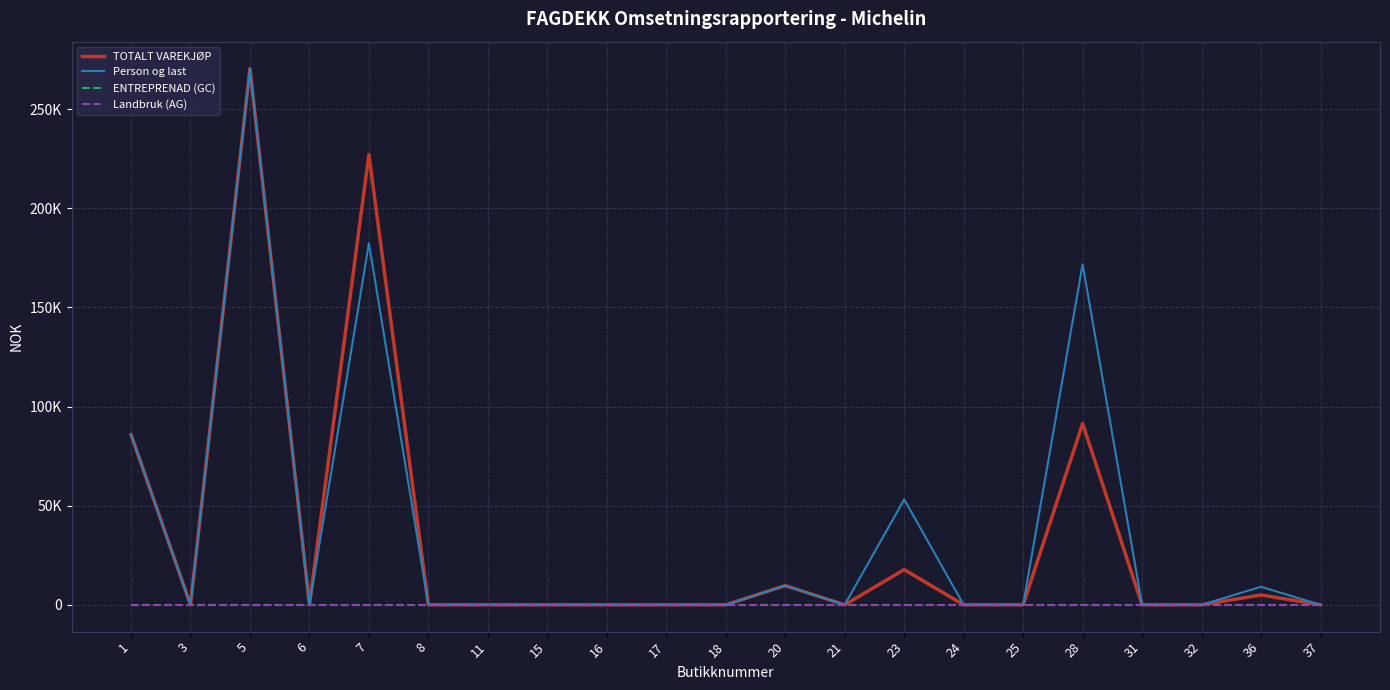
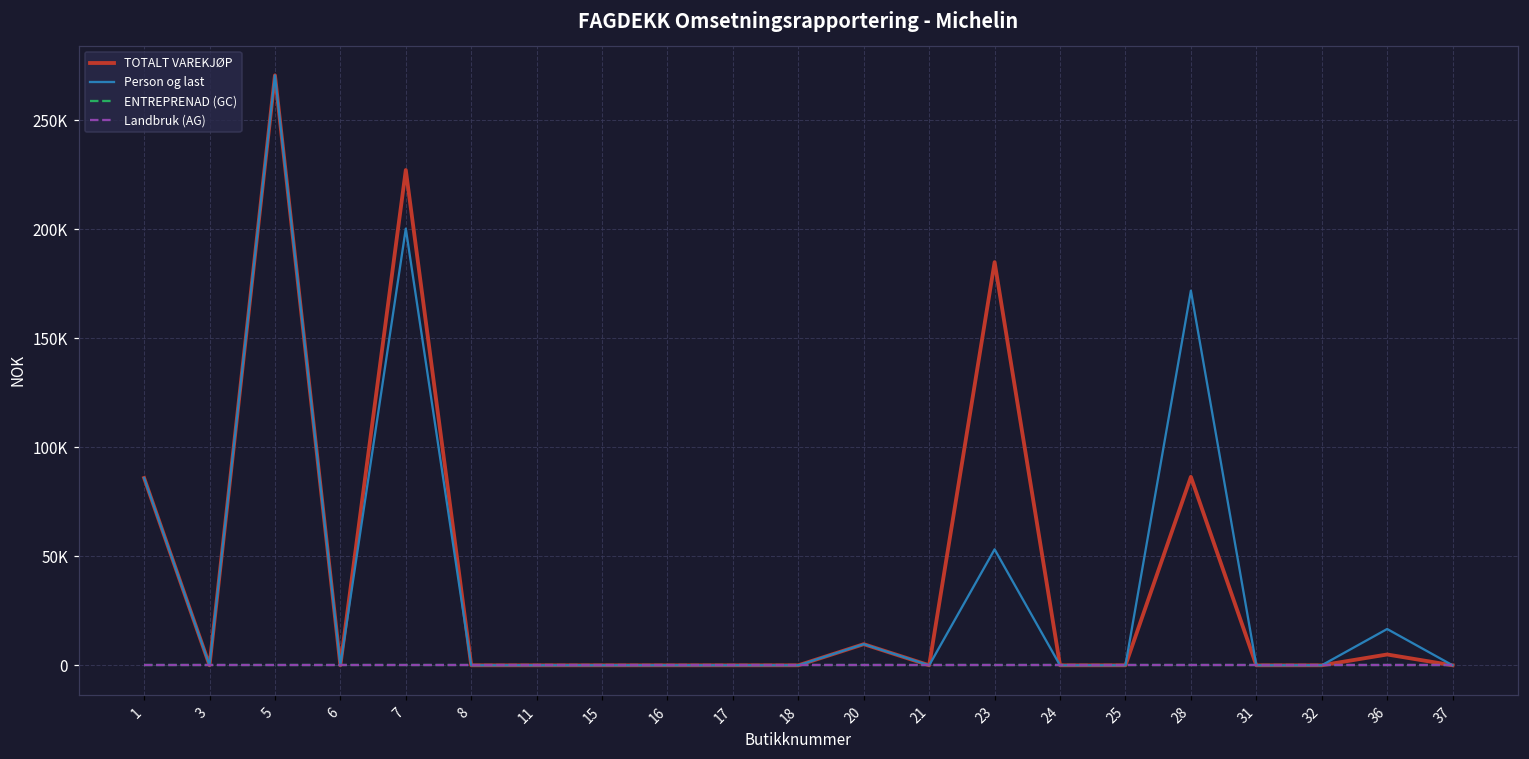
Person og last, 7: 182000 -> 200000
TOTALT VAREKJØP, 23: 18000 -> 185000
TOTALT VAREKJØP, 28: 91000 -> 86000
Person og last, 36: 9000 -> 17000
